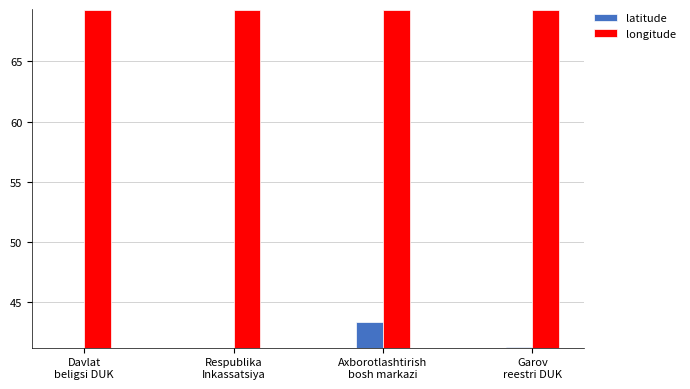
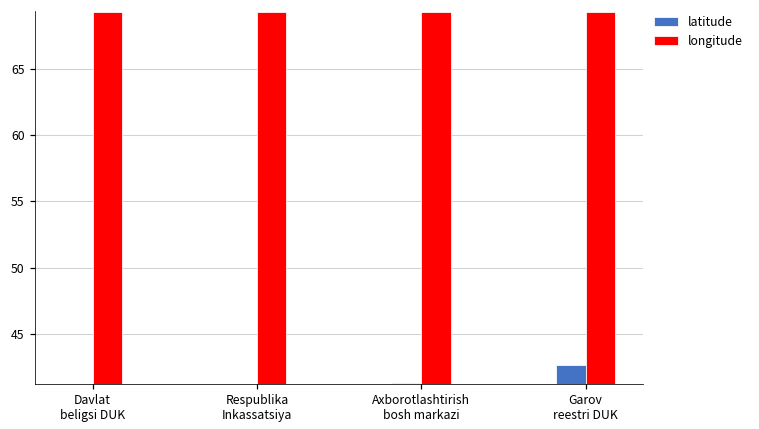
latitude, Axborotlashtirish bosh markazi: 43.4 -> 41.3
latitude, Garov reestri DUK: 41.3 -> 42.7
